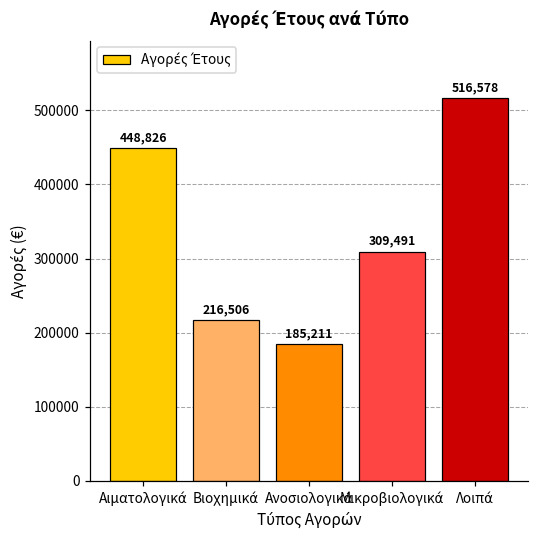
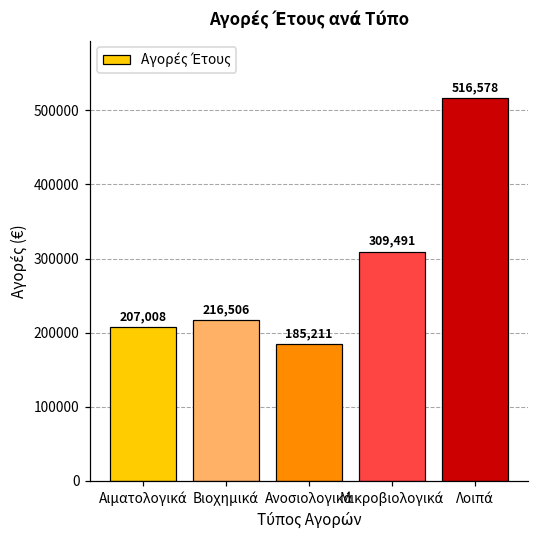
Αιματολογικά: 448,826 -> 207,008
